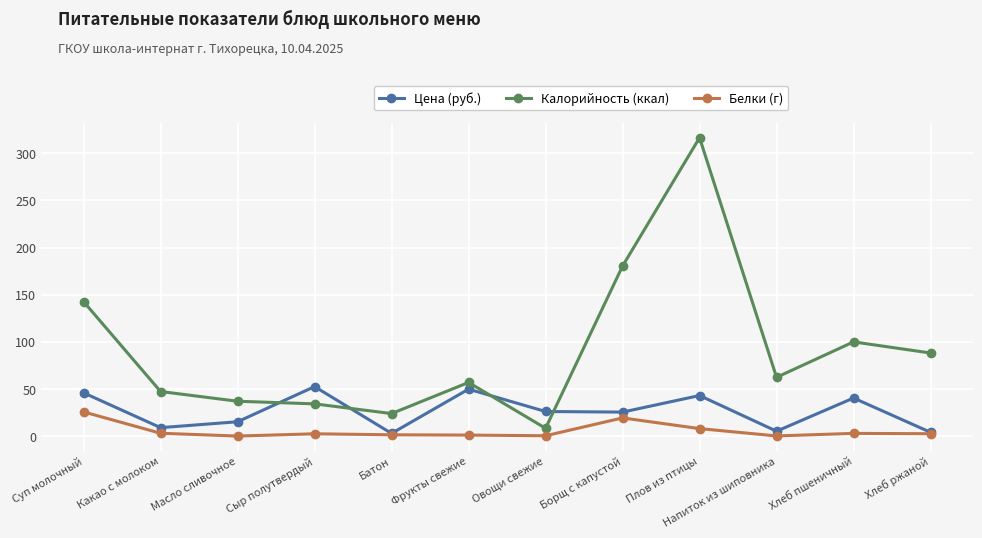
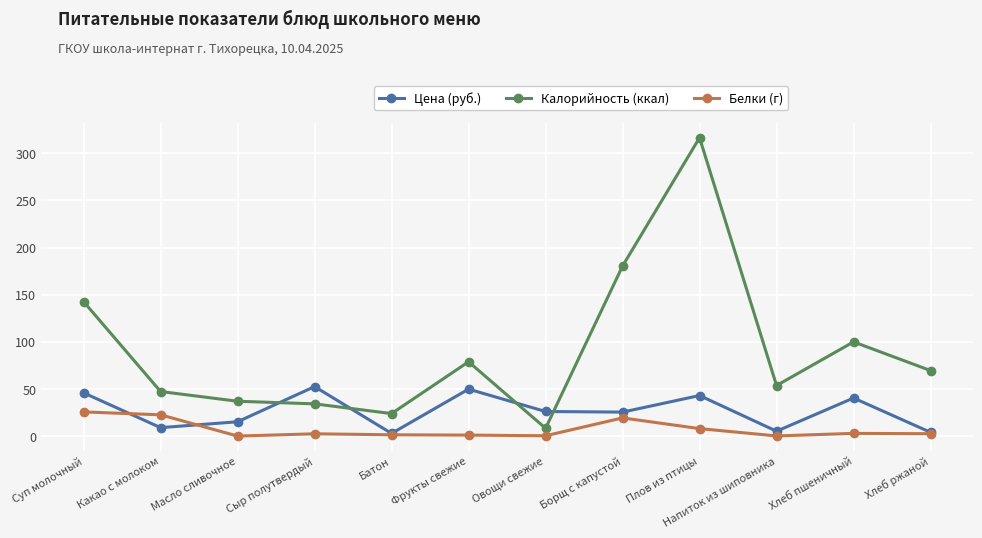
Белки (г), Какао с молоком: 0 -> 20
Калорийность (ккал), Фрукты свежие: 60 -> 80
Калорийность (ккал), Напиток из шиповника: 60 -> 50
Калорийность (ккал), Хлеб ржаной: 90 -> 70
